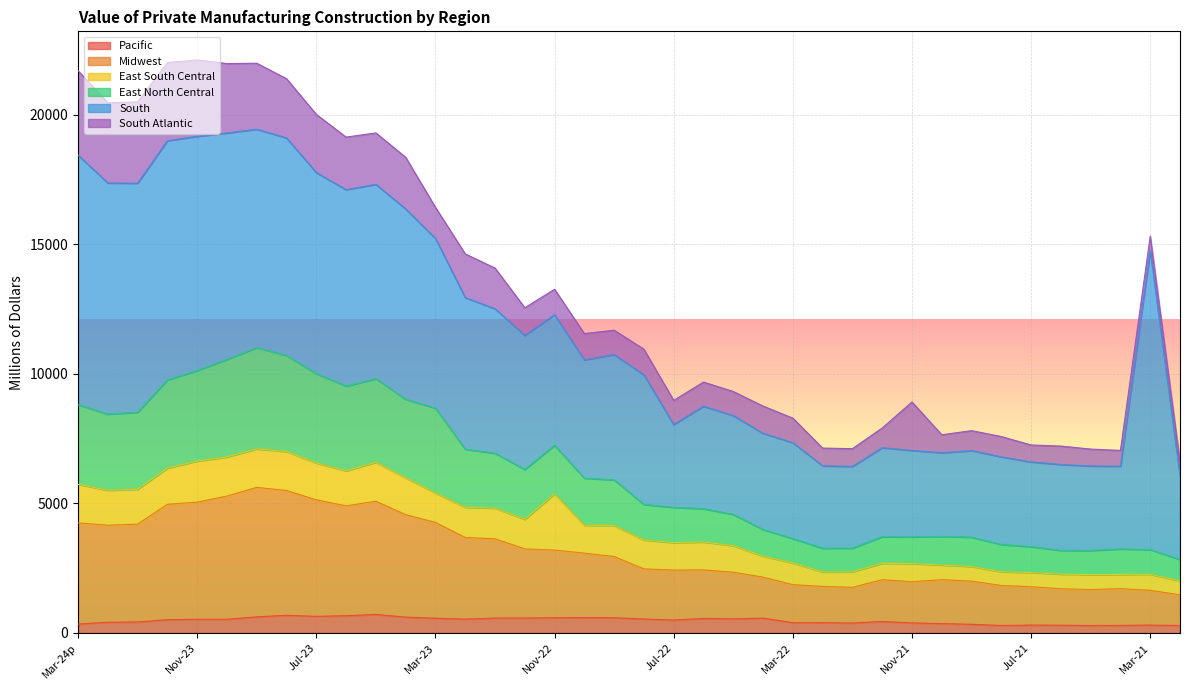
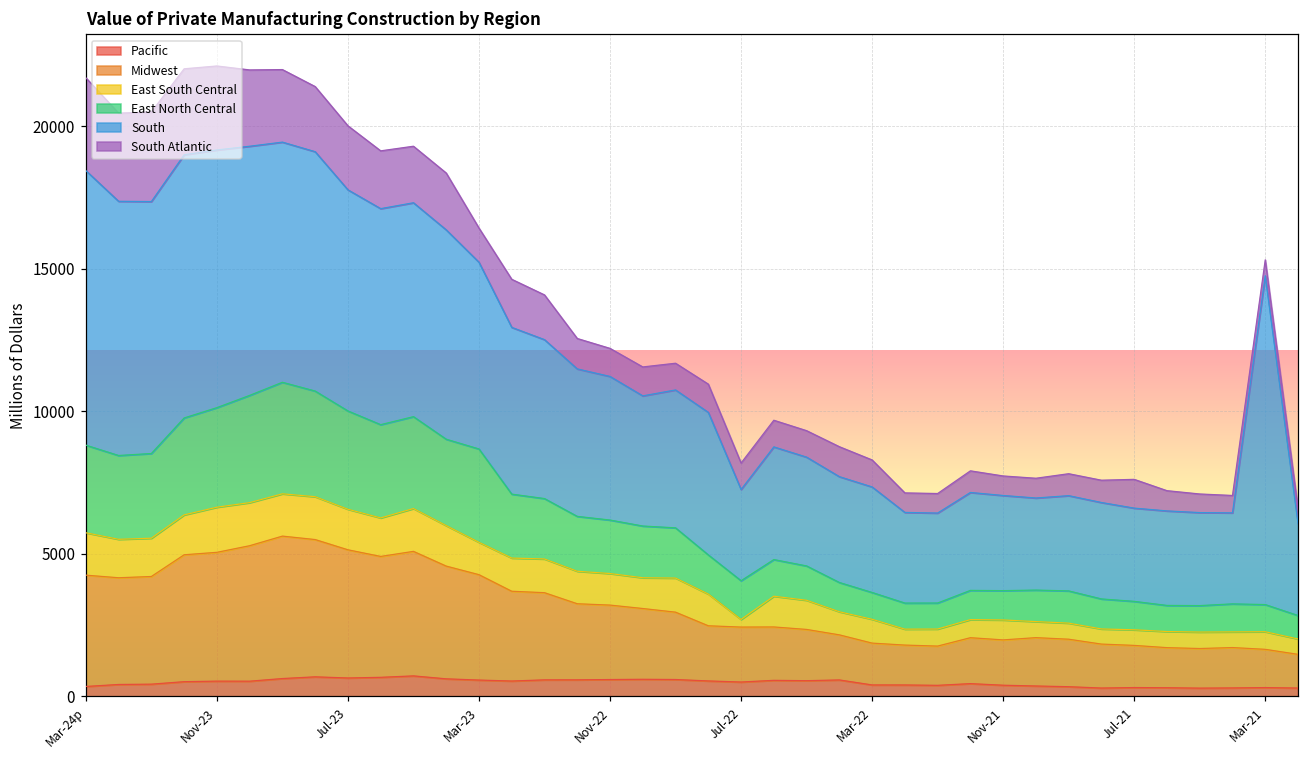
East South Central, Nov-22: 2200 -> 1100
East South Central, Jul-22: 1100 -> 300
South Atlantic, Nov-21: 1900 -> 700
South Atlantic, Jul-21: 700 -> 1000
